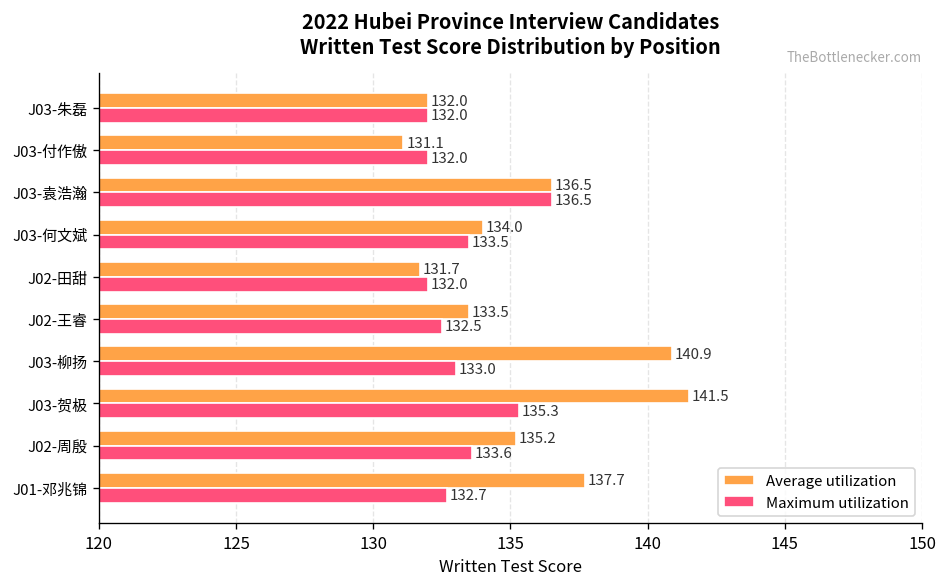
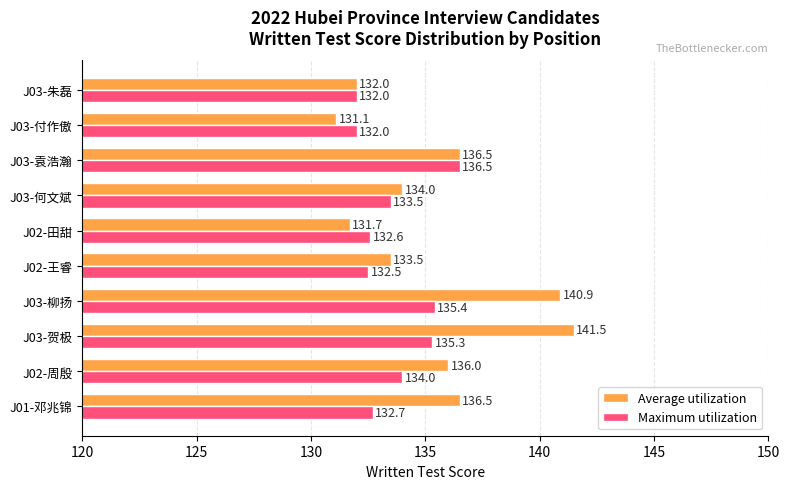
Maximum utilization, J02-田甜: 132.0 -> 132.6
Maximum utilization, J03-柳扬: 133.0 -> 135.4
Average utilization, J02-周殷: 135.2 -> 136.0
Maximum utilization, J02-周殷: 133.6 -> 134.0
Average utilization, J01-邓兆锦: 137.7 -> 136.5
